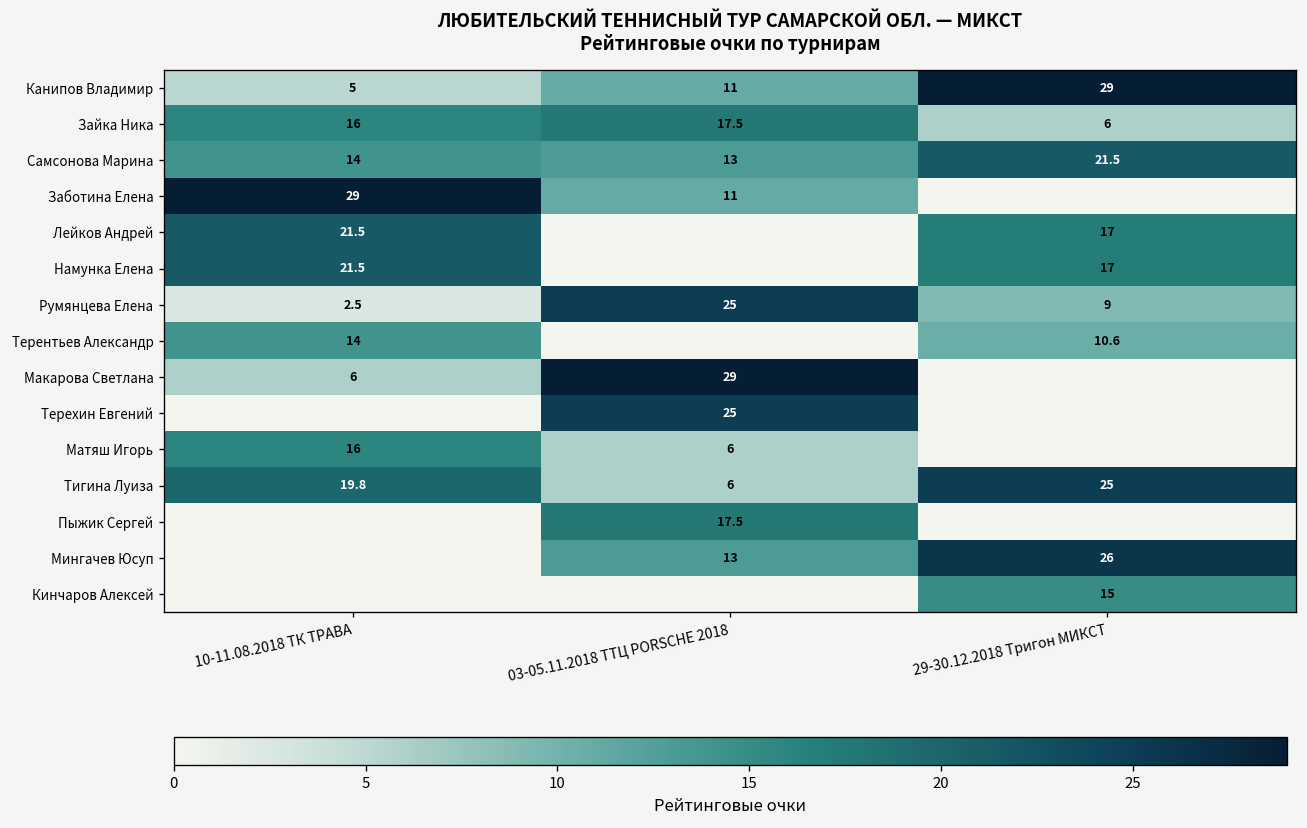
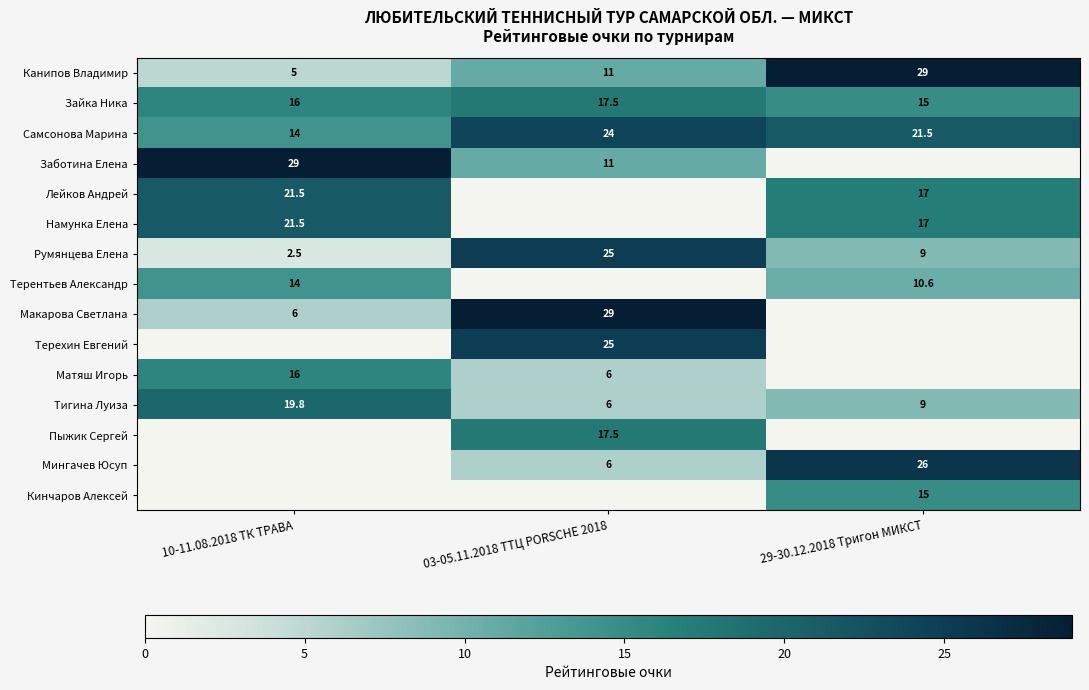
Зайка Ника, 29-30.12.2018 Тригон МИКСТ: 6 -> 15
Самсонова Марина, 03-05.11.2018 ТТЦ PORSCHE 2018: 13 -> 24
Тигина Луиза, 29-30.12.2018 Тригон МИКСТ: 25 -> 9
Мингачев Юсуп, 03-05.11.2018 ТТЦ PORSCHE 2018: 13 -> 6
